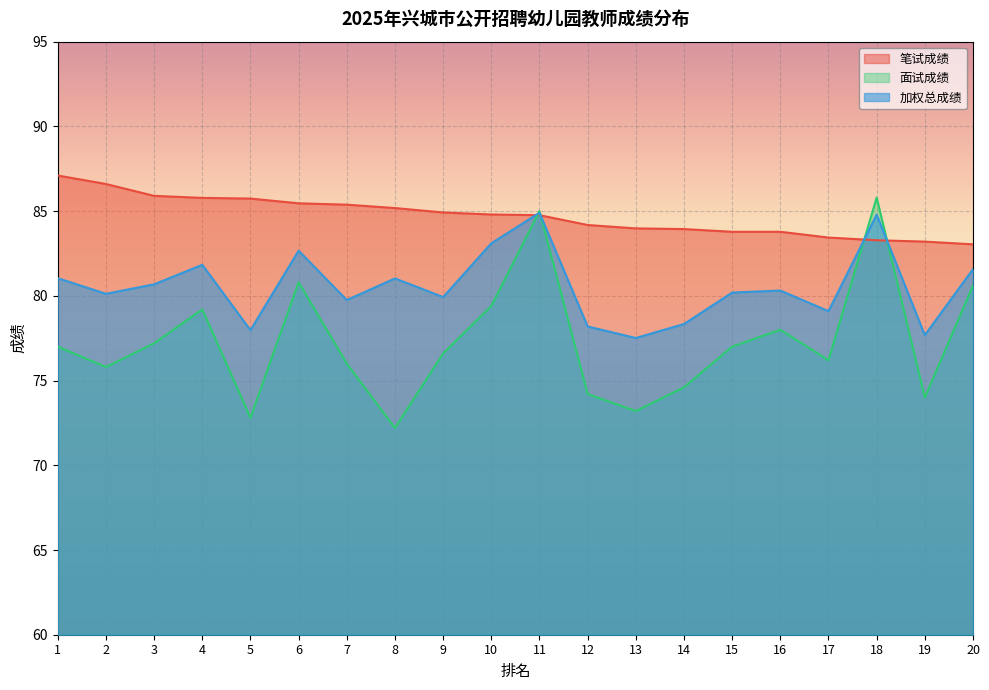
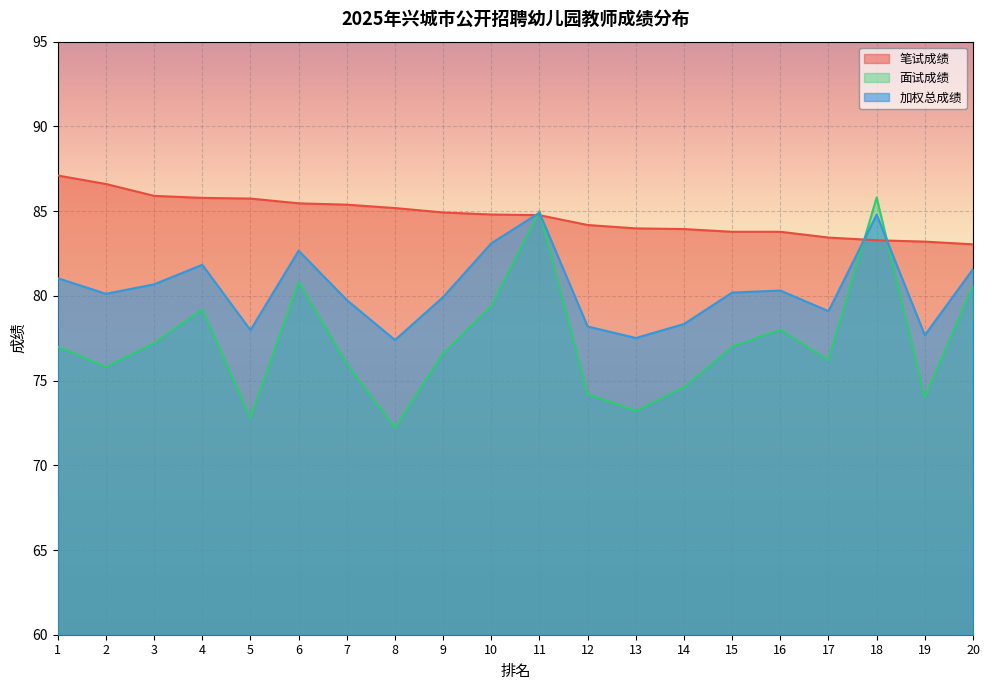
加权总成绩, 8: 81.0 -> 77.4
